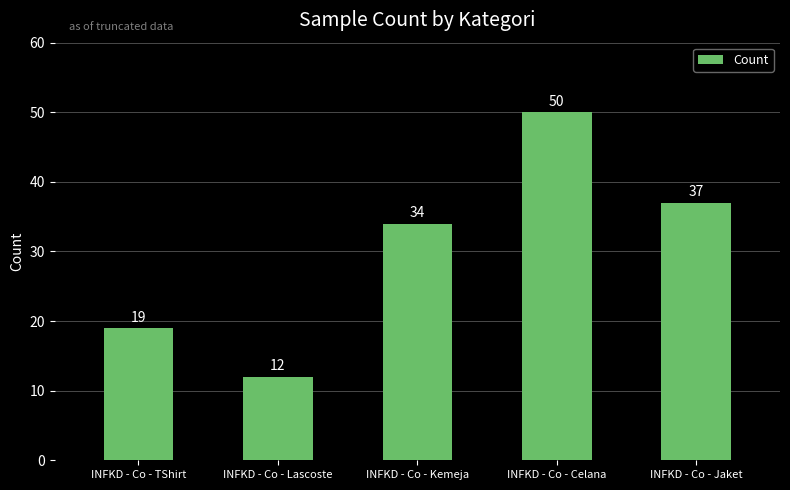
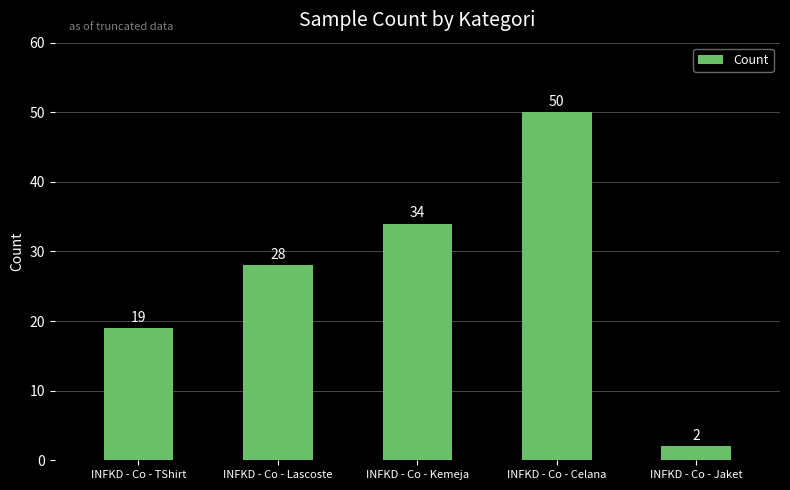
INFKD - Co - Lascoste: 12 -> 28
INFKD - Co - Jaket: 37 -> 2
